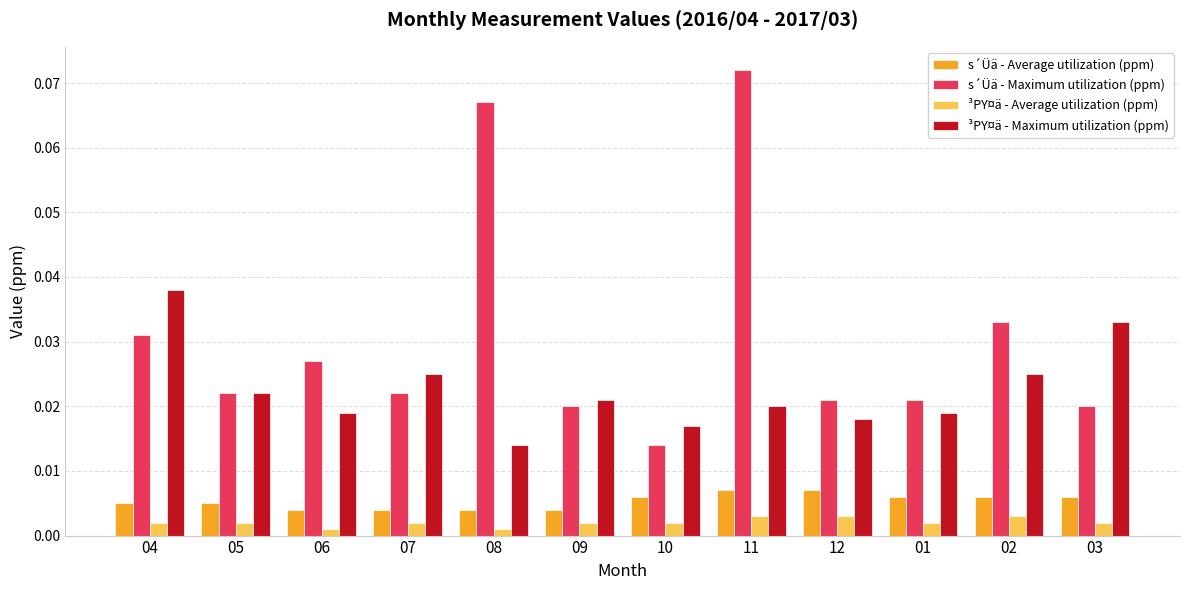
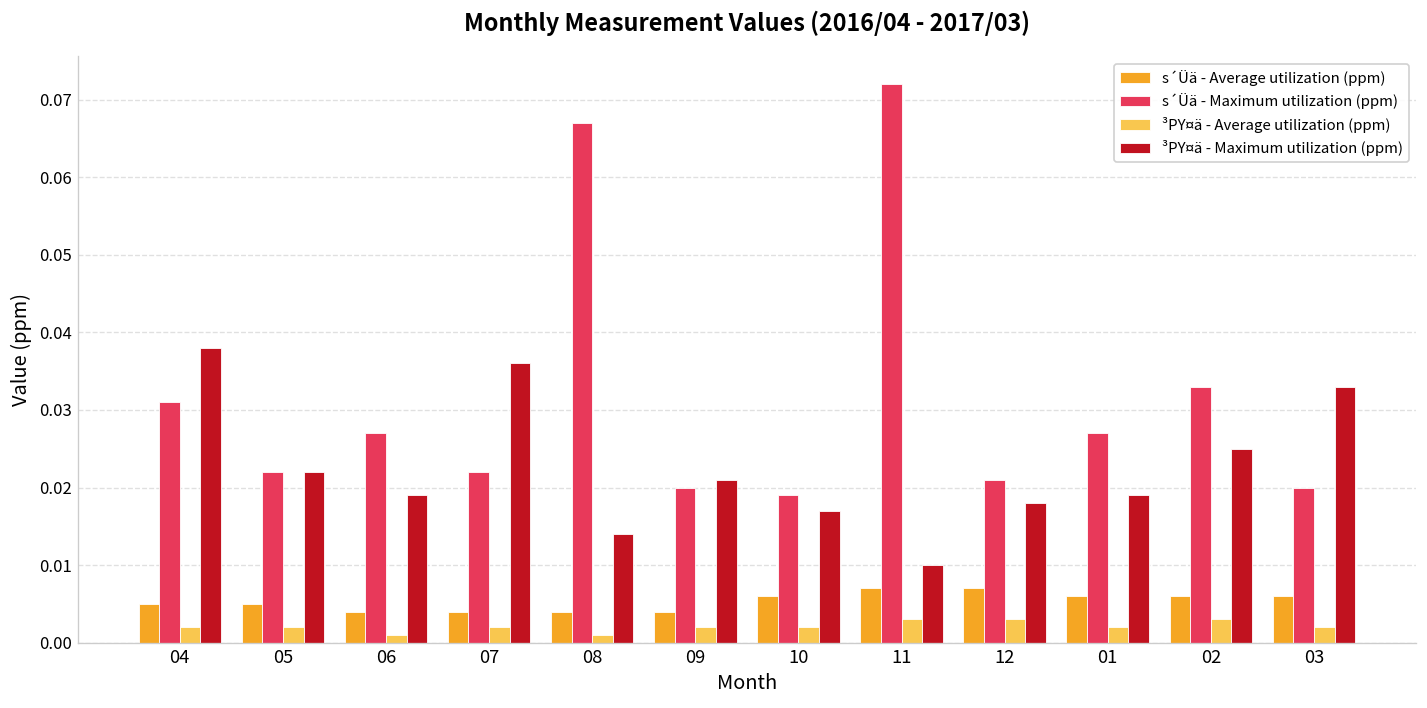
³PY¤ä - Maximum utilization (ppm), 07: 0.025 -> 0.036
s´Üä - Maximum utilization (ppm), 10: 0.014 -> 0.019
³PY¤ä - Maximum utilization (ppm), 11: 0.02 -> 0.01
s´Üä - Maximum utilization (ppm), 01: 0.021 -> 0.027
